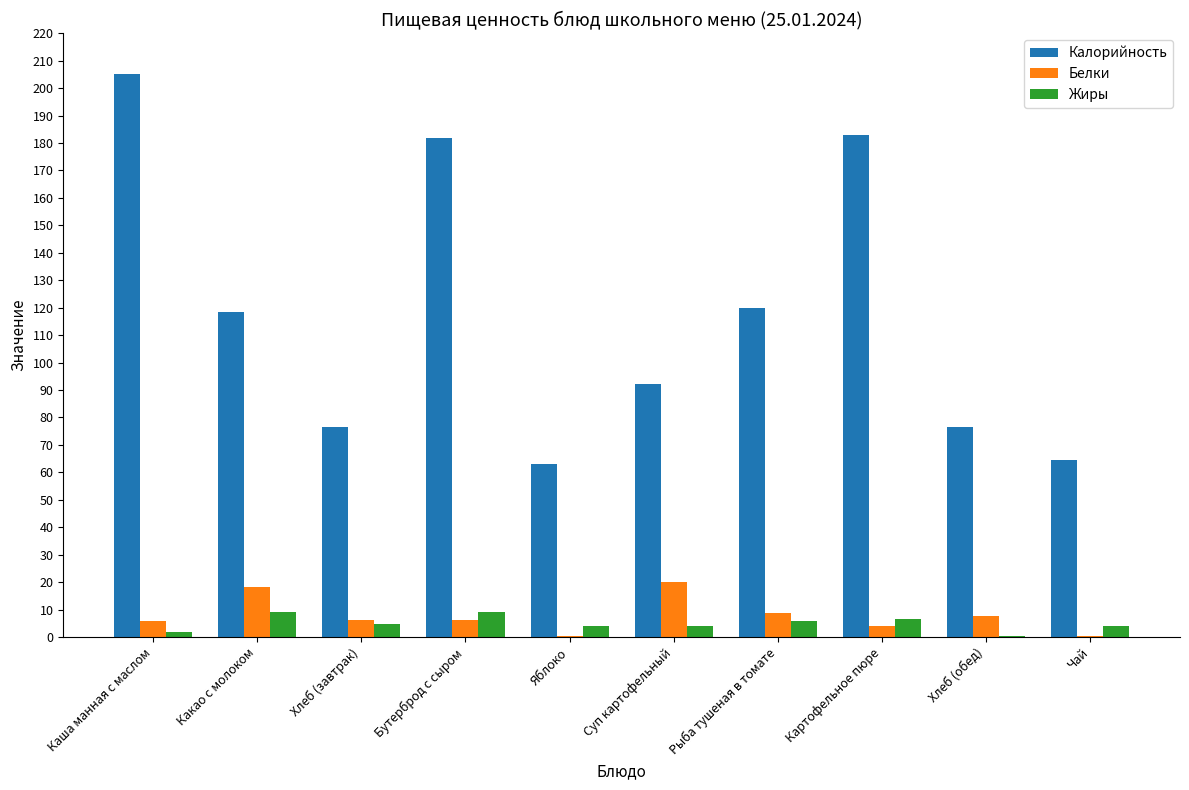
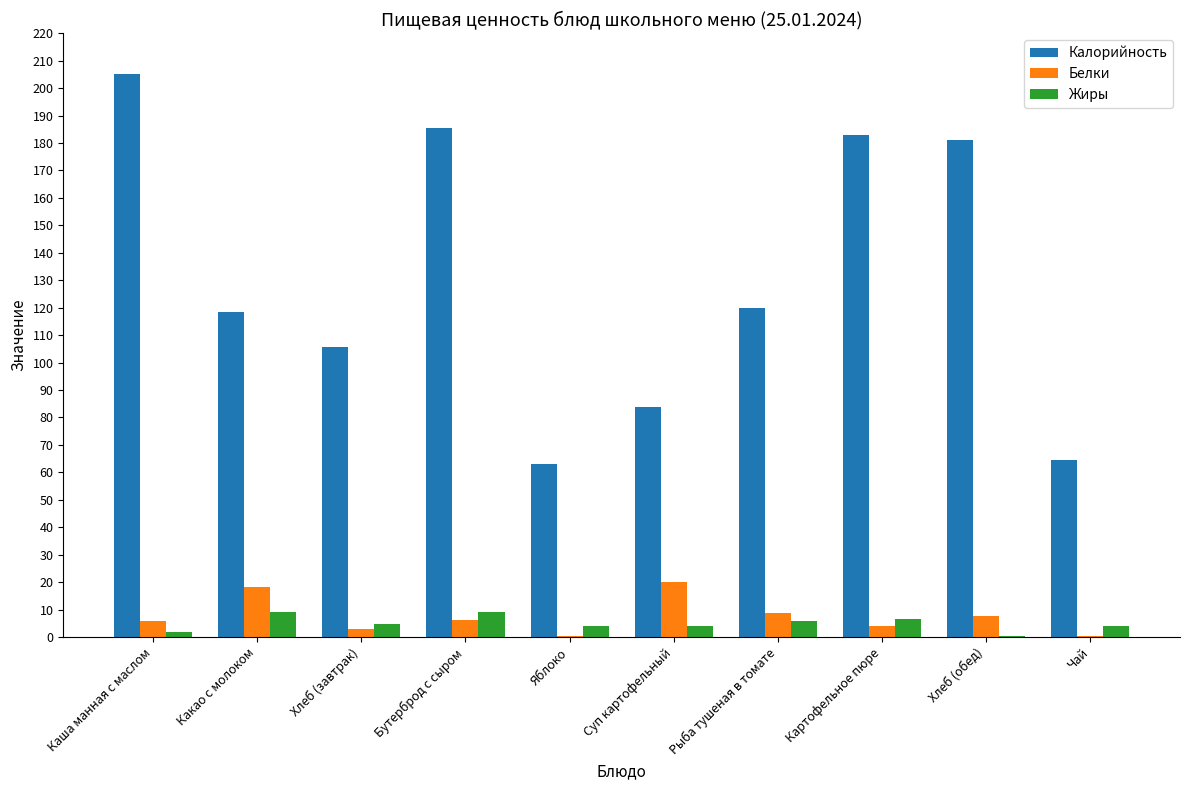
Калорийность, Хлеб (завтрак): 77 -> 106
Белки, Хлеб (завтрак): 6 -> 3
Калорийность, Бутерброд с сыром: 182 -> 185
Калорийность, Суп картофельный: 92 -> 84
Калорийность, Хлеб (обед): 77 -> 181
